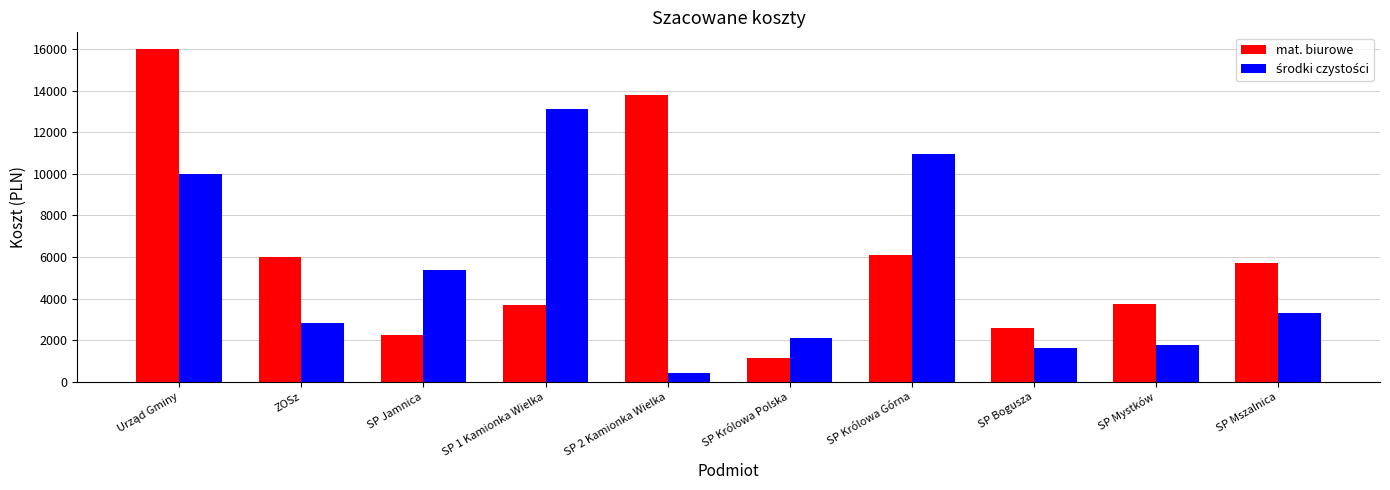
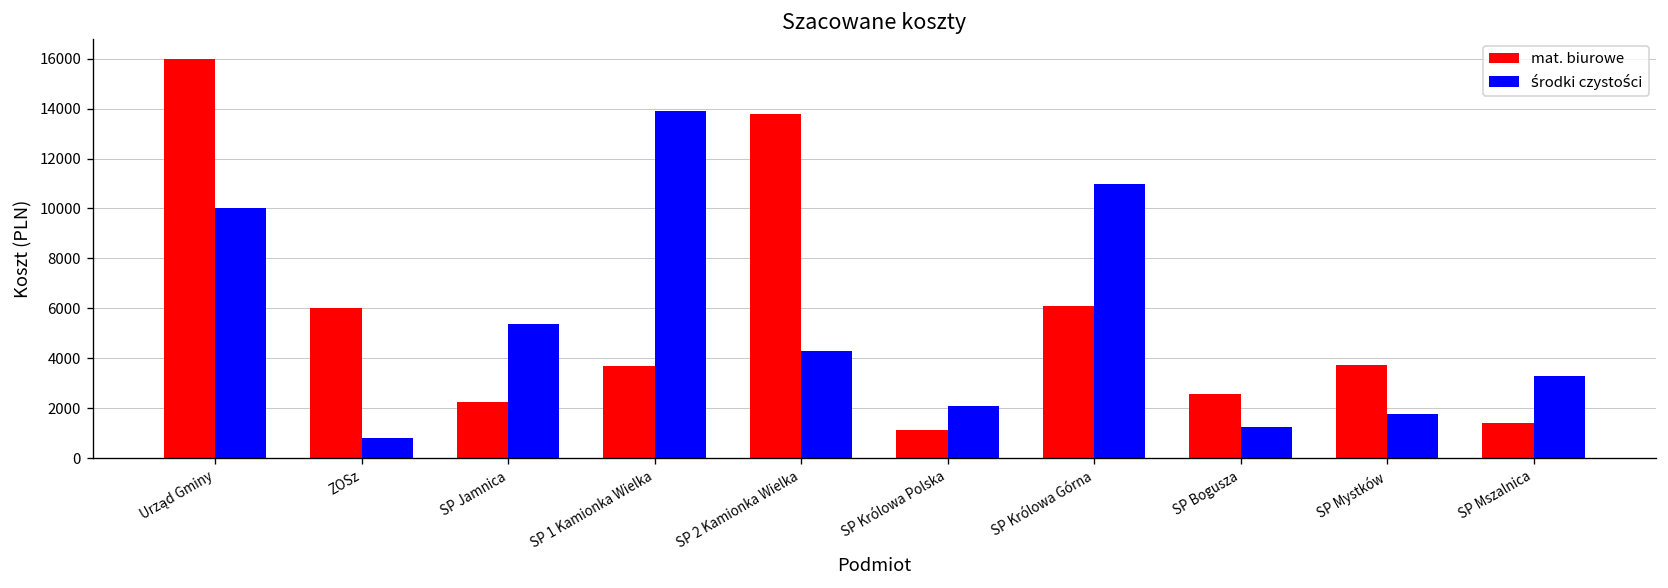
środki czystości, ZOSz: 2800 -> 800
środki czystości, SP 1 Kamionka Wielka: 13100 -> 13900
środki czystości, SP 2 Kamionka Wielka: 400 -> 4300
środki czystości, SP Bogusza: 1600 -> 1200
mat. biurowe, SP Mszalnica: 5700 -> 1400
